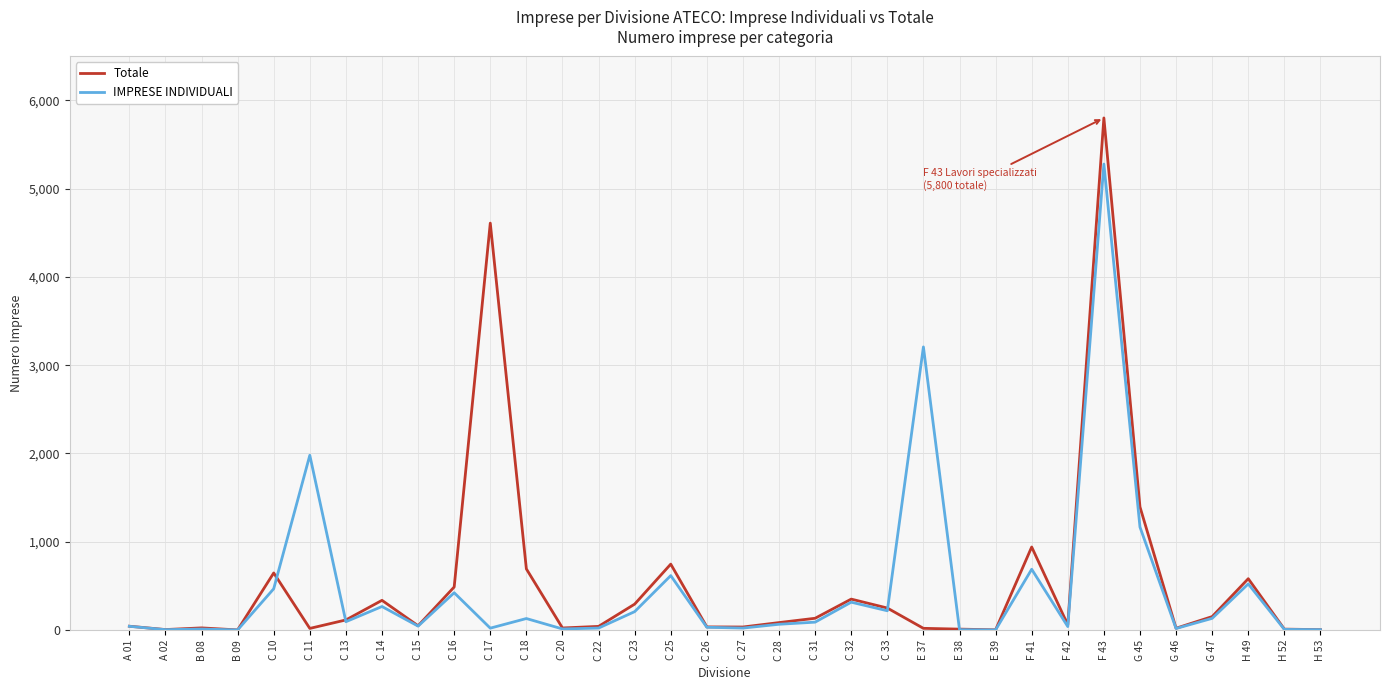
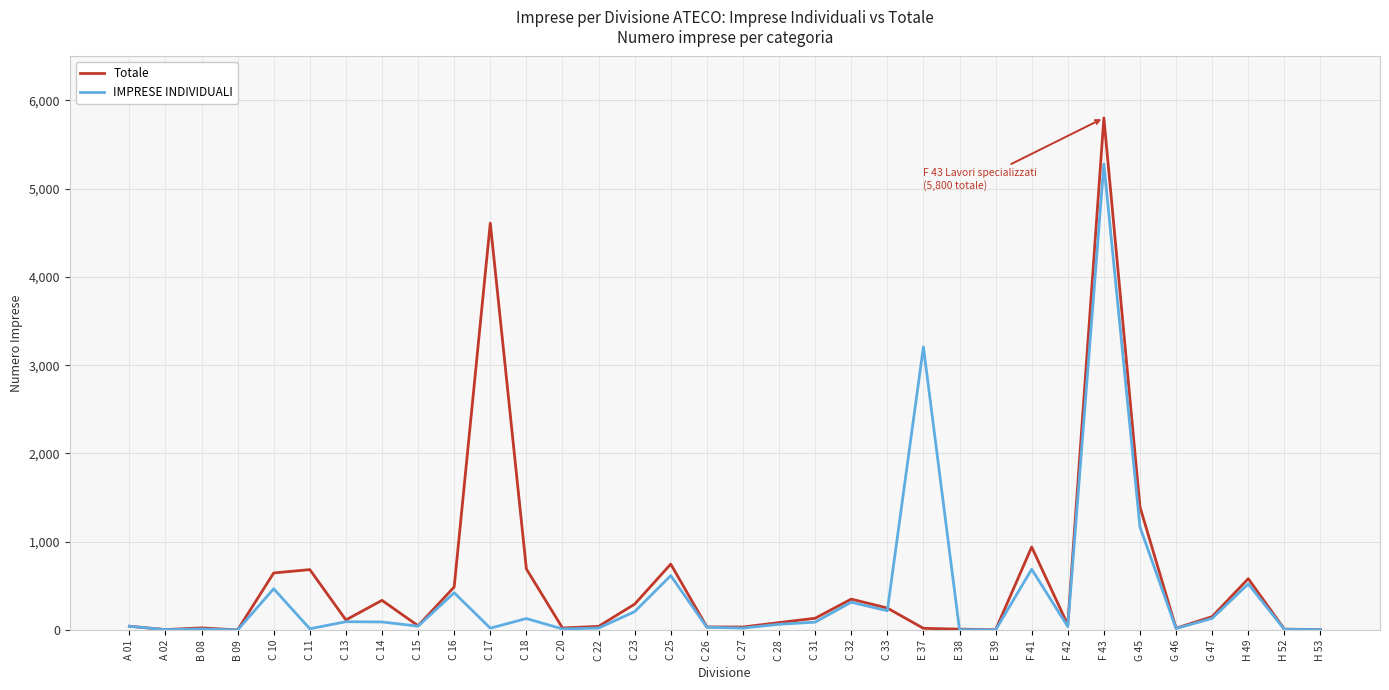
Totale, C 11: 0 -> 700
IMPRESE INDIVIDUALI, C 11: 2,000 -> 0
IMPRESE INDIVIDUALI, C 14: 300 -> 100
